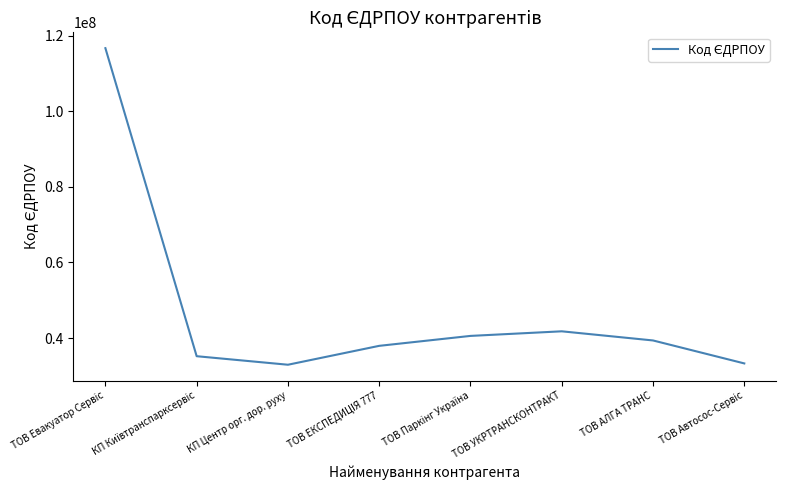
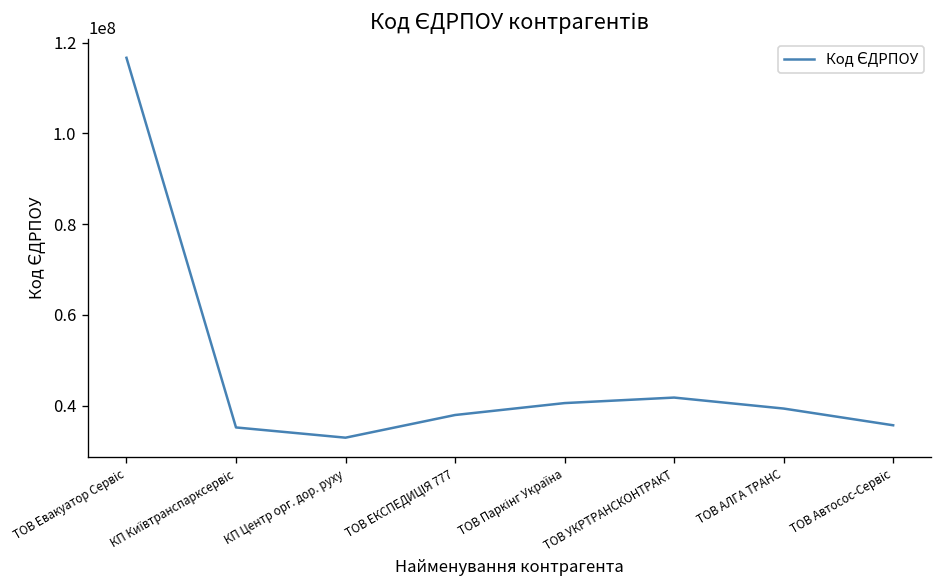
ТОВ Автосос-Сервіс: 33000000 -> 36000000
